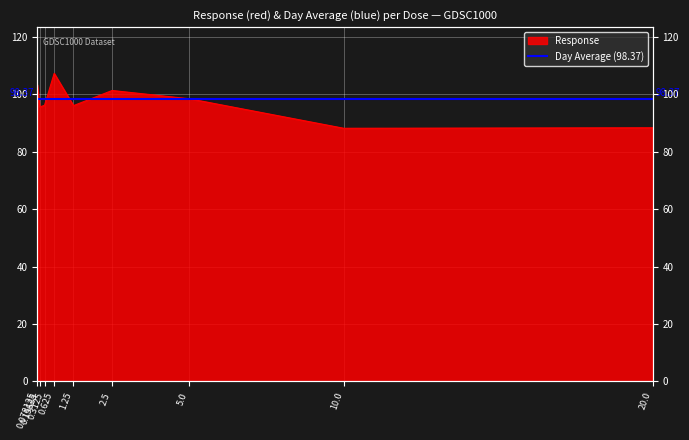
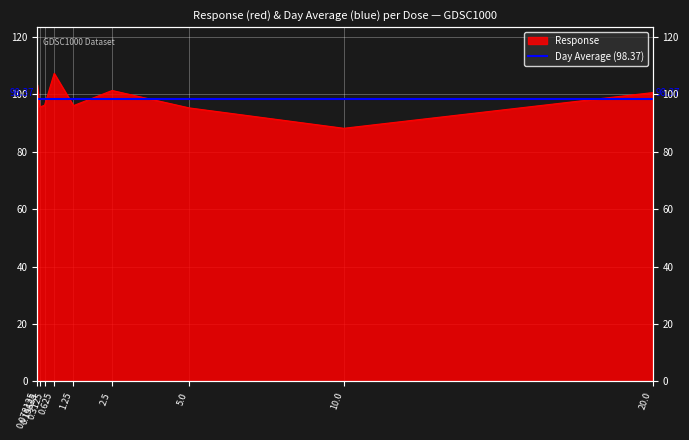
5.0: 98 -> 95
20.0: 88 -> 101
